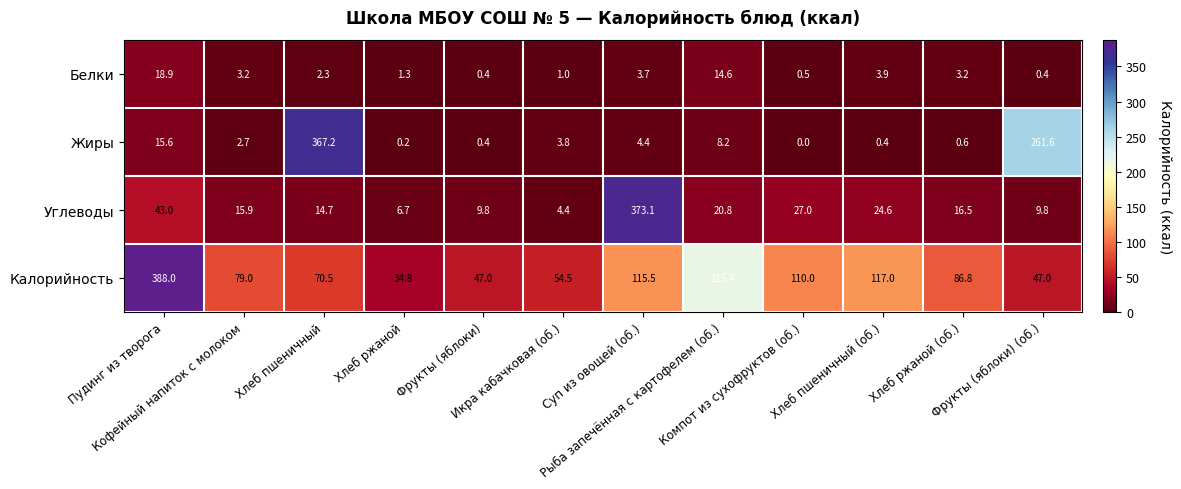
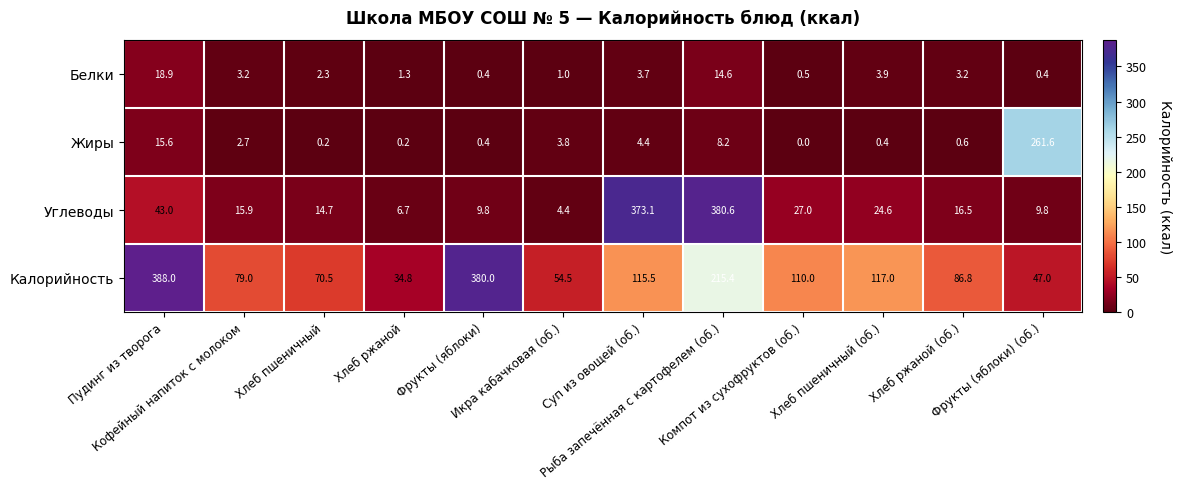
Жиры, Хлеб пшеничный: 367.2 -> 0.2
Углеводы, Рыба запечённая с картофелем (об.): 20.8 -> 380.6
Калорийность, Фрукты (яблоки): 47.0 -> 380.0
